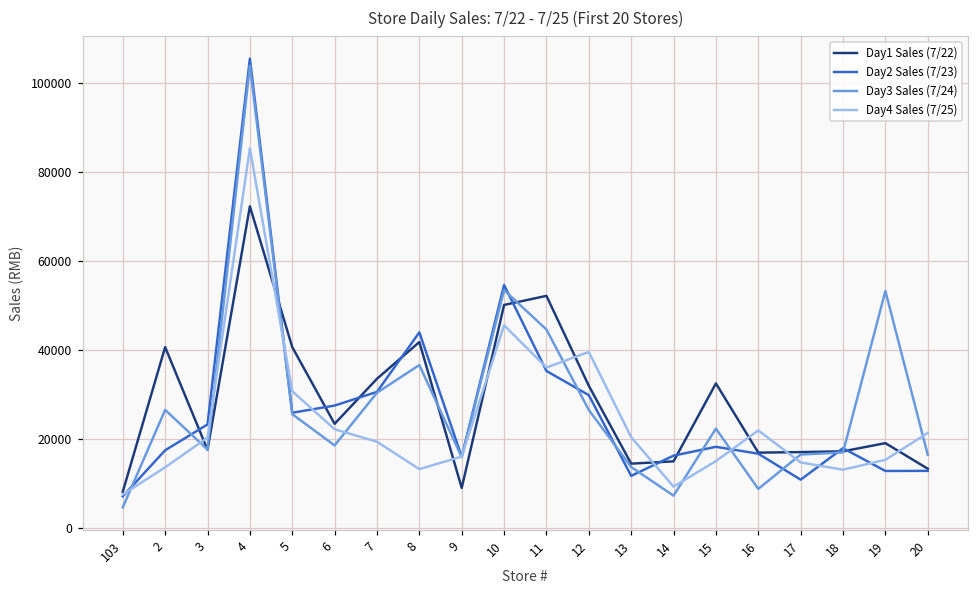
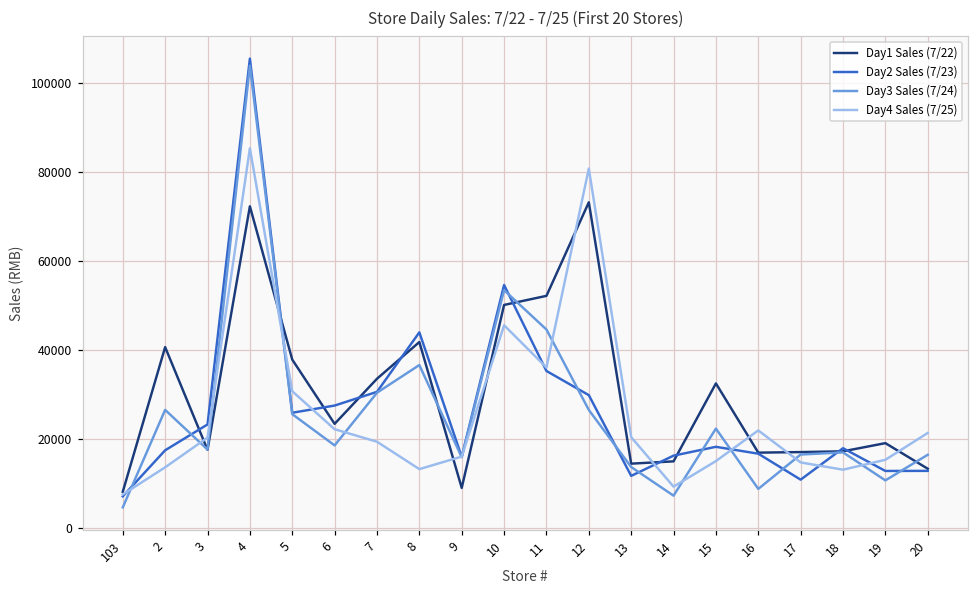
Day1 Sales (7/22), 5: 41000 -> 38000
Day1 Sales (7/22), 12: 32000 -> 73000
Day4 Sales (7/25), 12: 40000 -> 81000
Day3 Sales (7/24), 19: 53000 -> 11000
